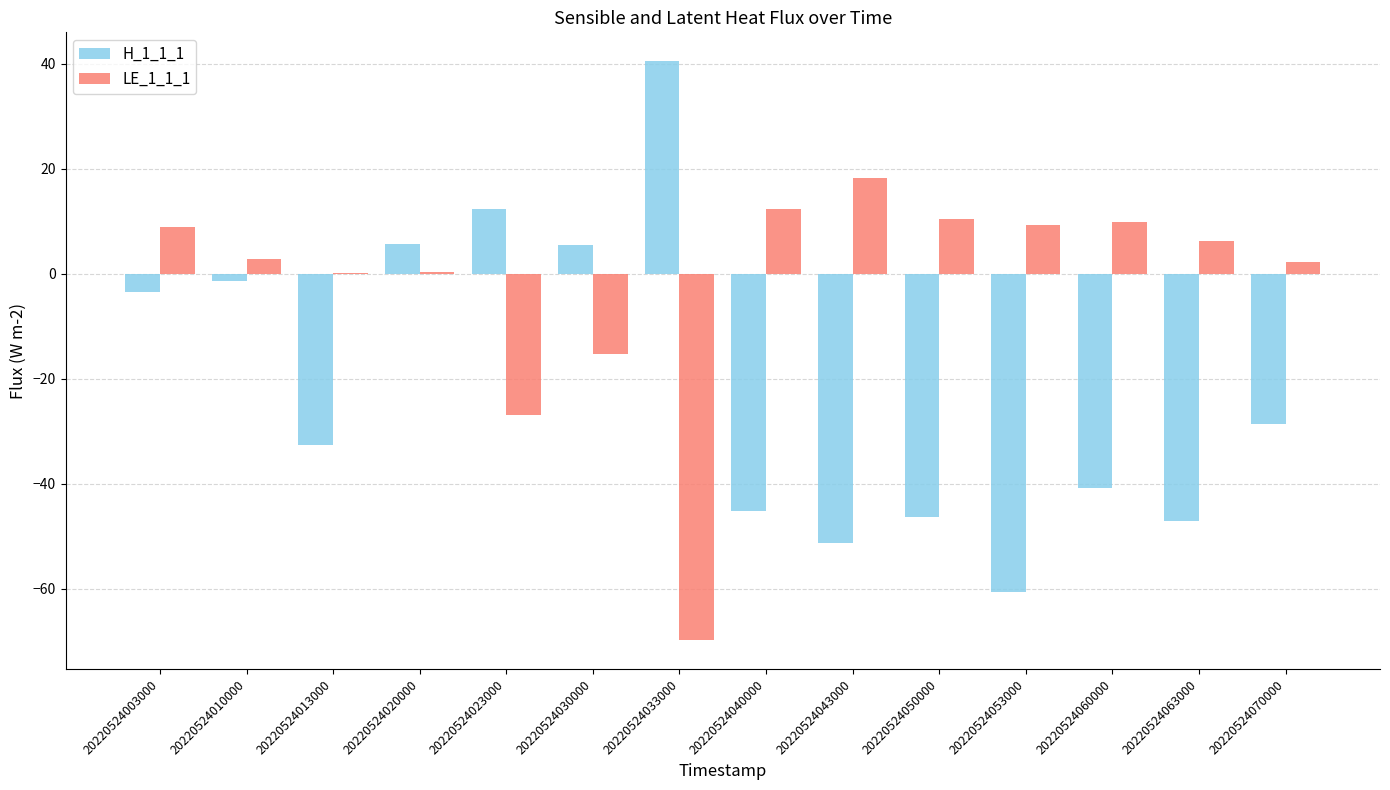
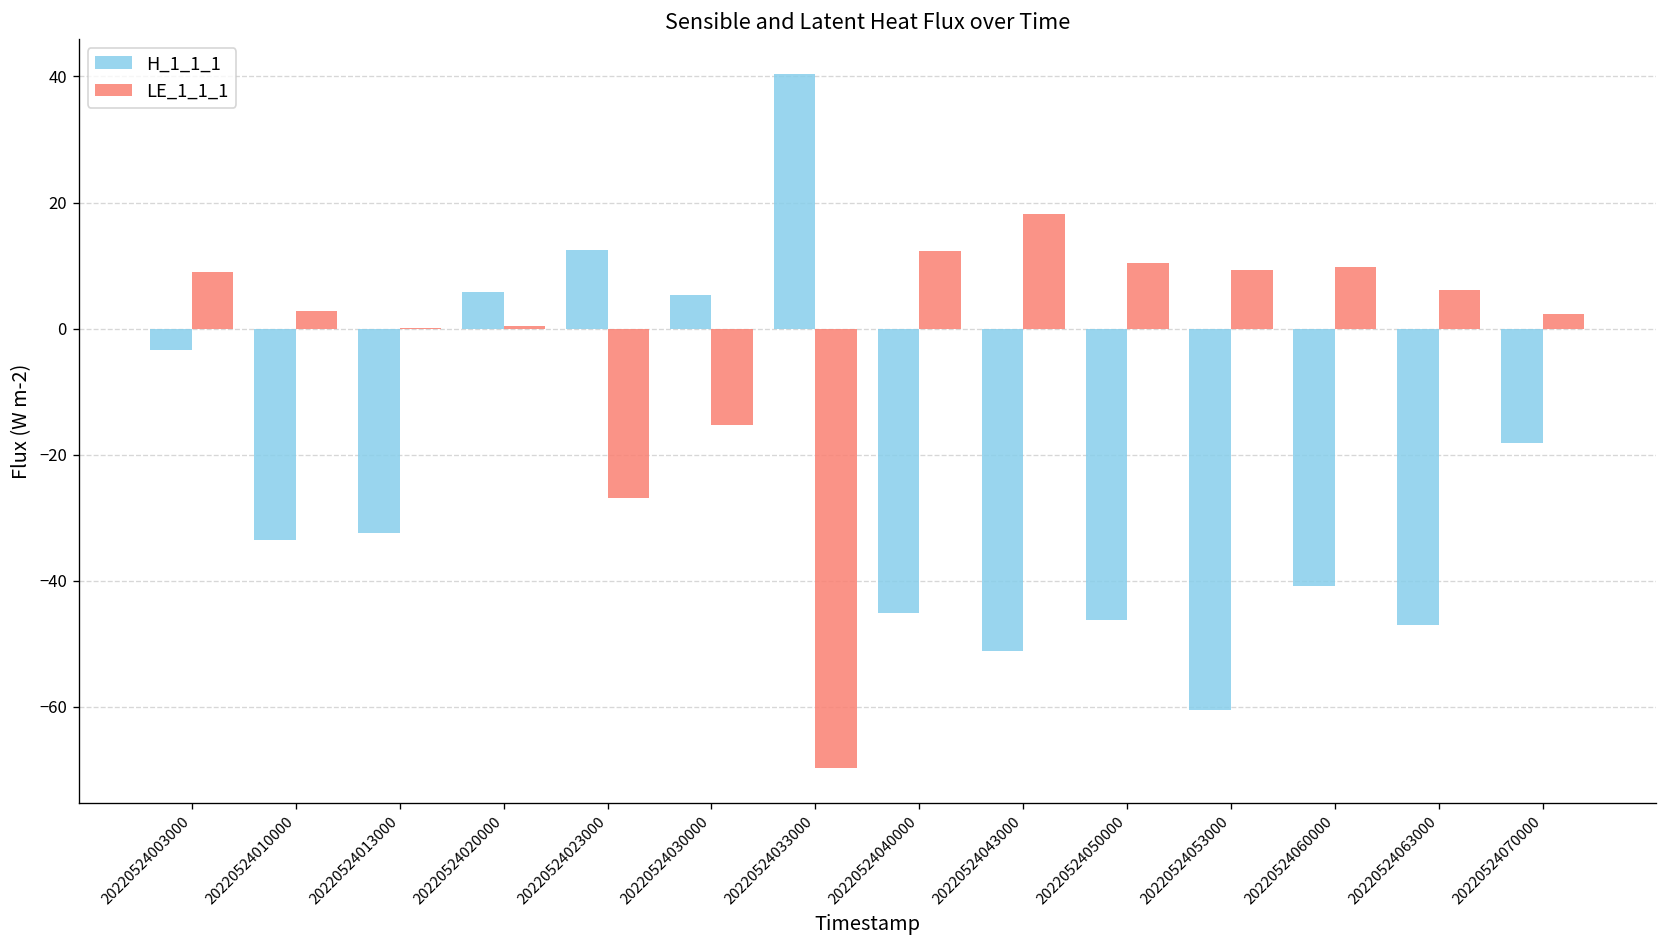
H_1_1_1, 20220524010000: -1 -> -34
H_1_1_1, 20220524070000: -29 -> -18
